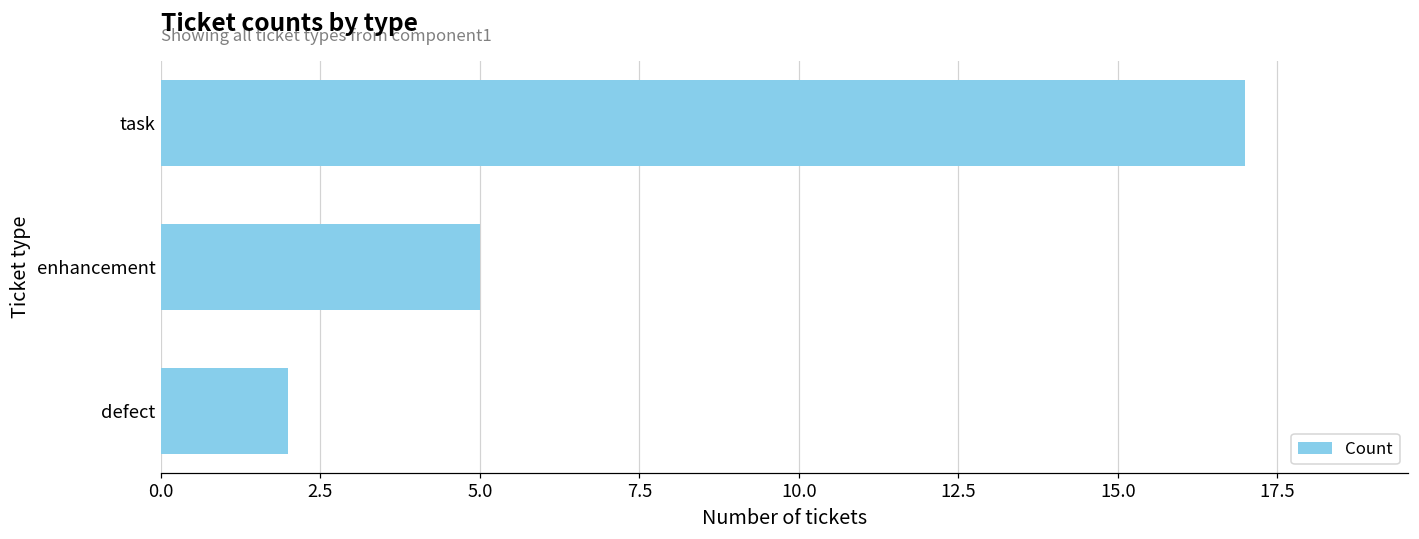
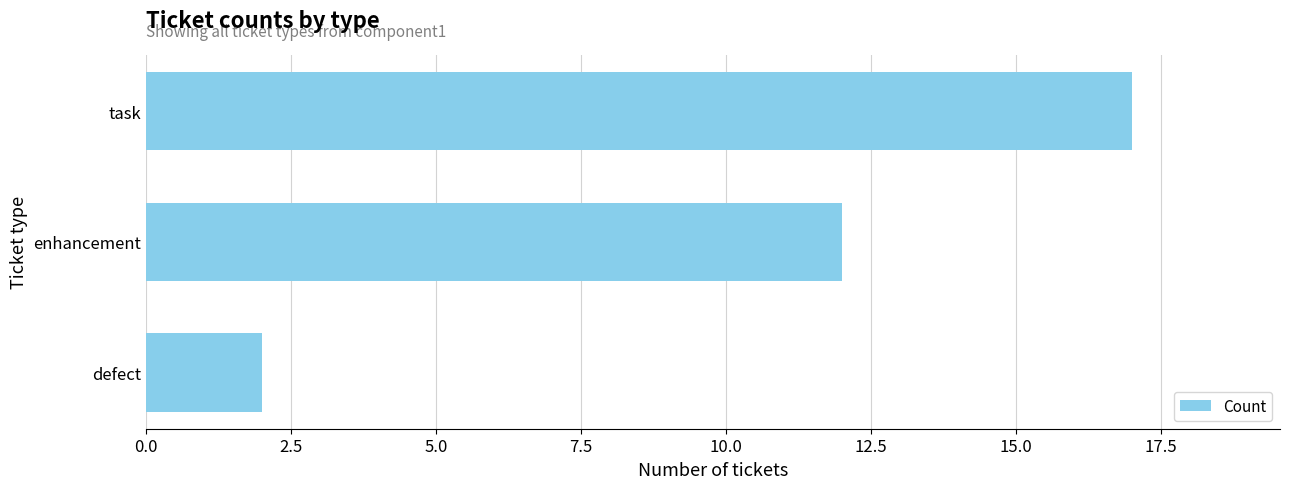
enhancement: 5 -> 12
